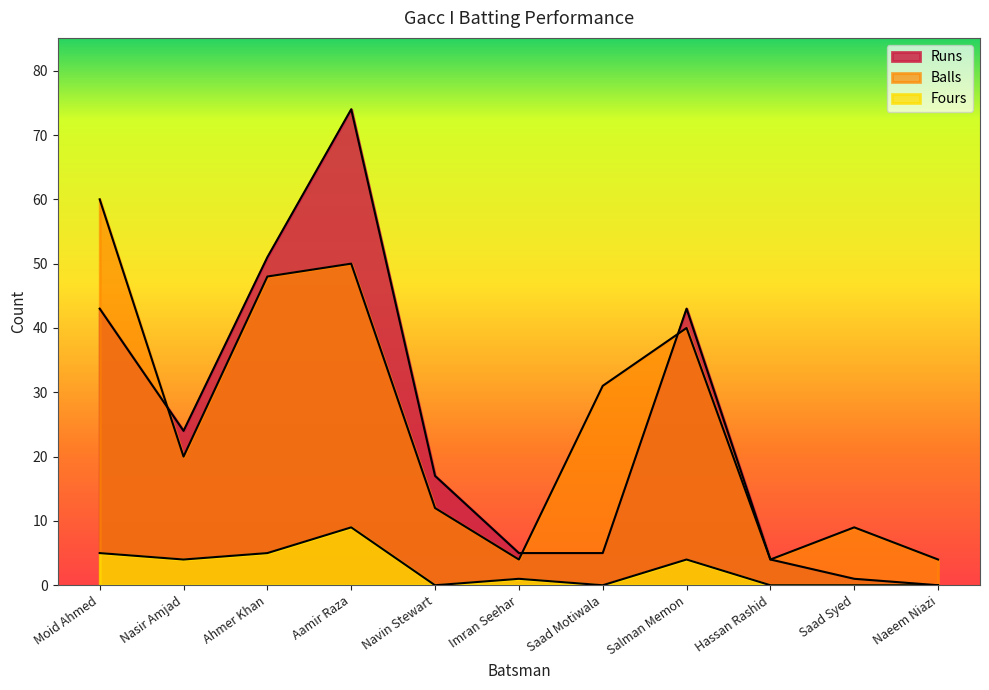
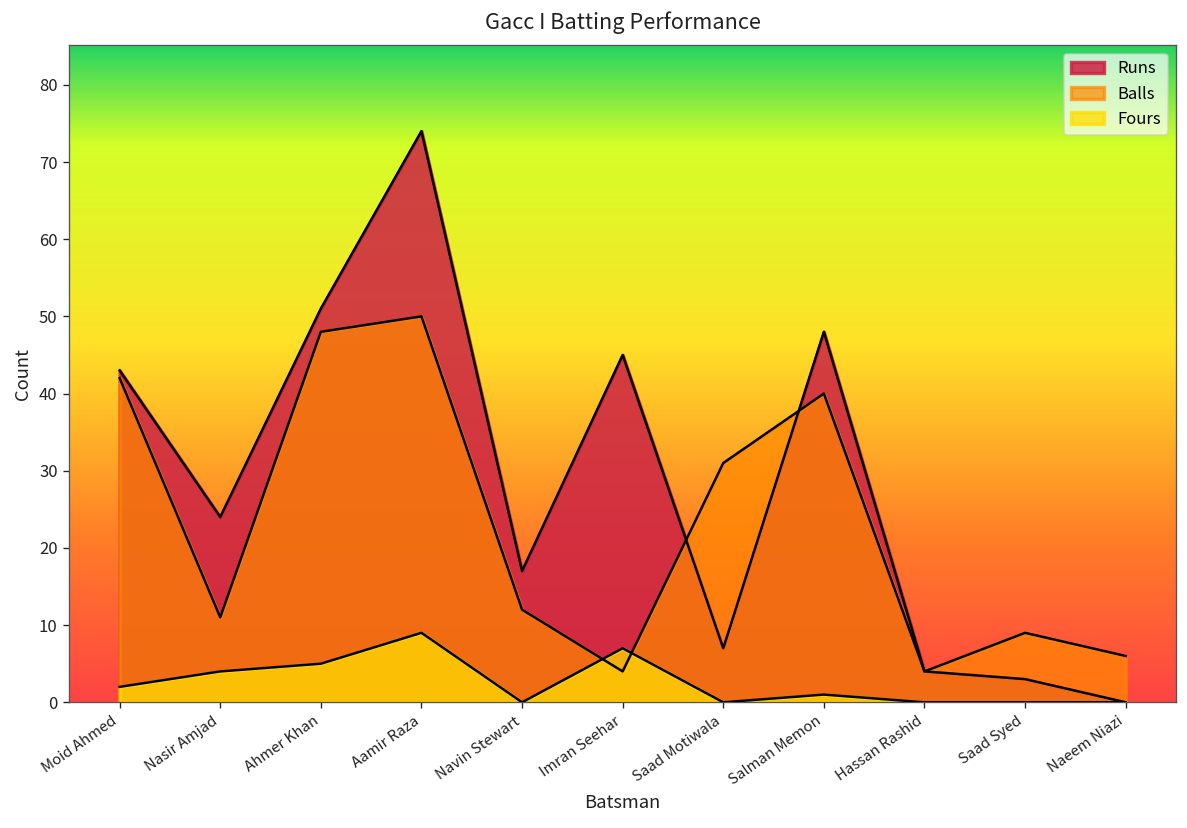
Balls, Moid Ahmed: 60 -> 42
Fours, Moid Ahmed: 5 -> 2
Balls, Nasir Amjad: 20 -> 11
Runs, Imran Seehar: 5 -> 45
Fours, Imran Seehar: 1 -> 7
Runs, Saad Motiwala: 5 -> 7
Runs, Salman Memon: 43 -> 48
Fours, Salman Memon: 4 -> 1
Runs, Saad Syed: 1 -> 3
Balls, Naeem Niazi: 4 -> 6
